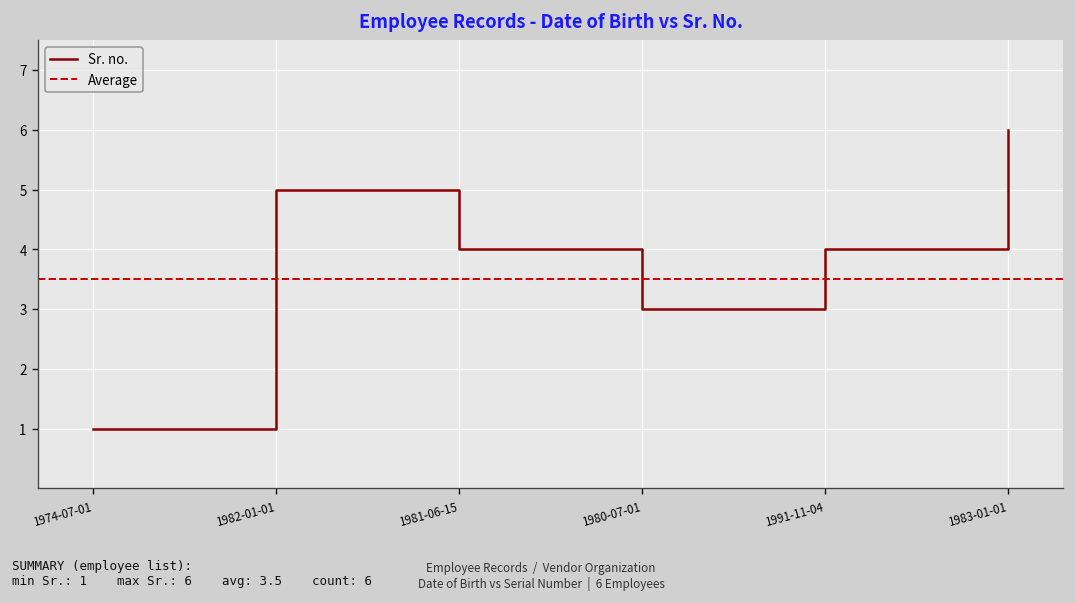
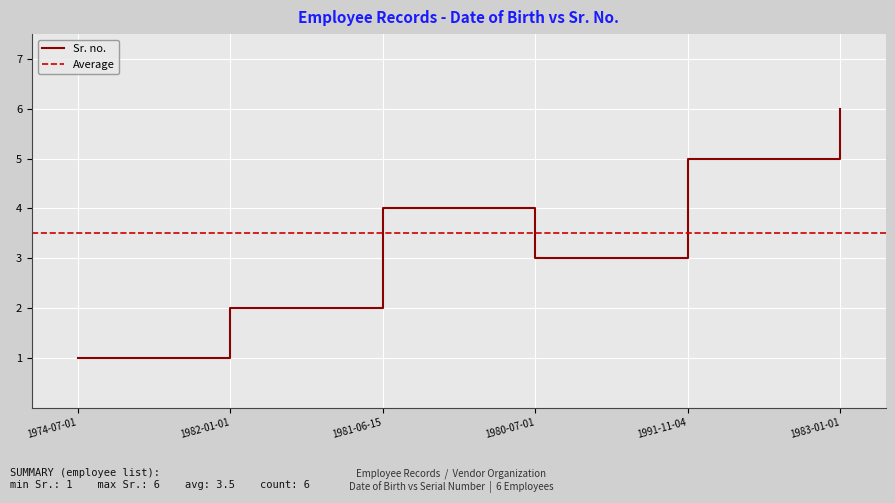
1982-01-01: 5 -> 2
1991-11-04: 4 -> 5
